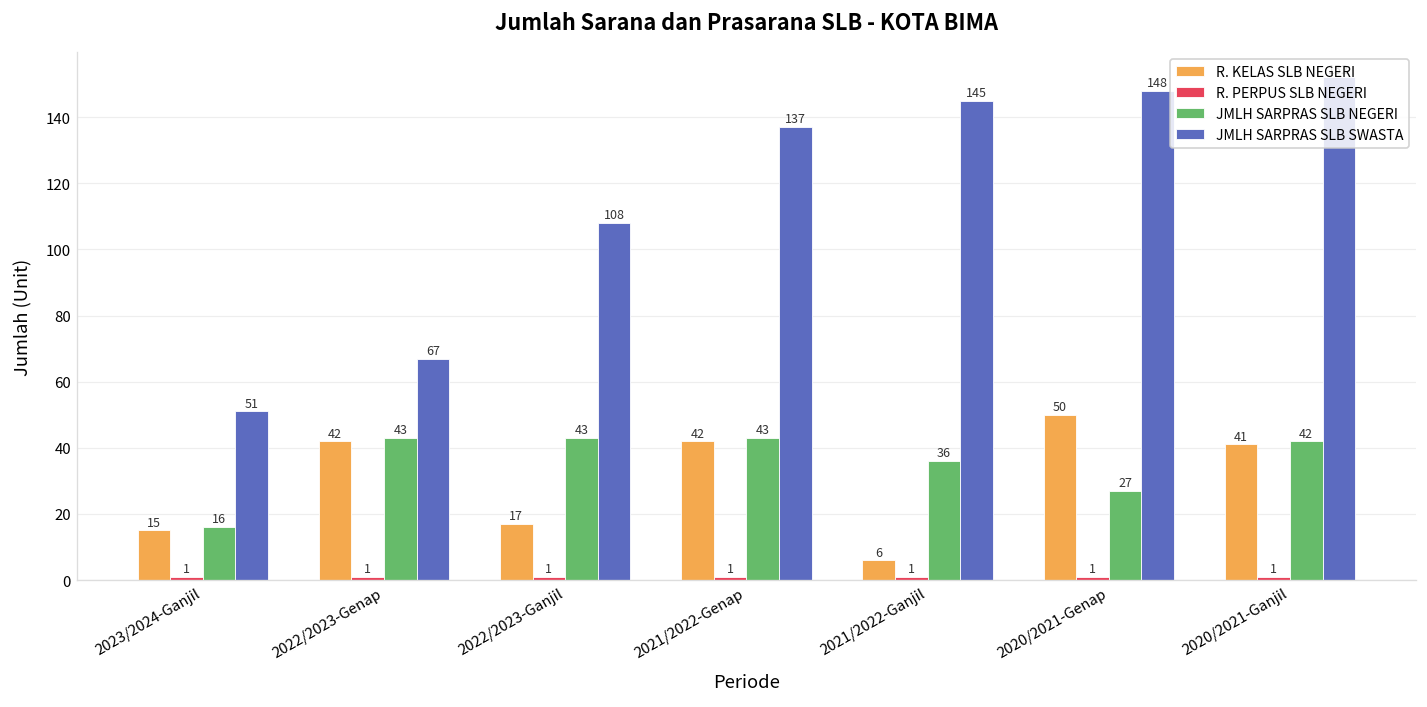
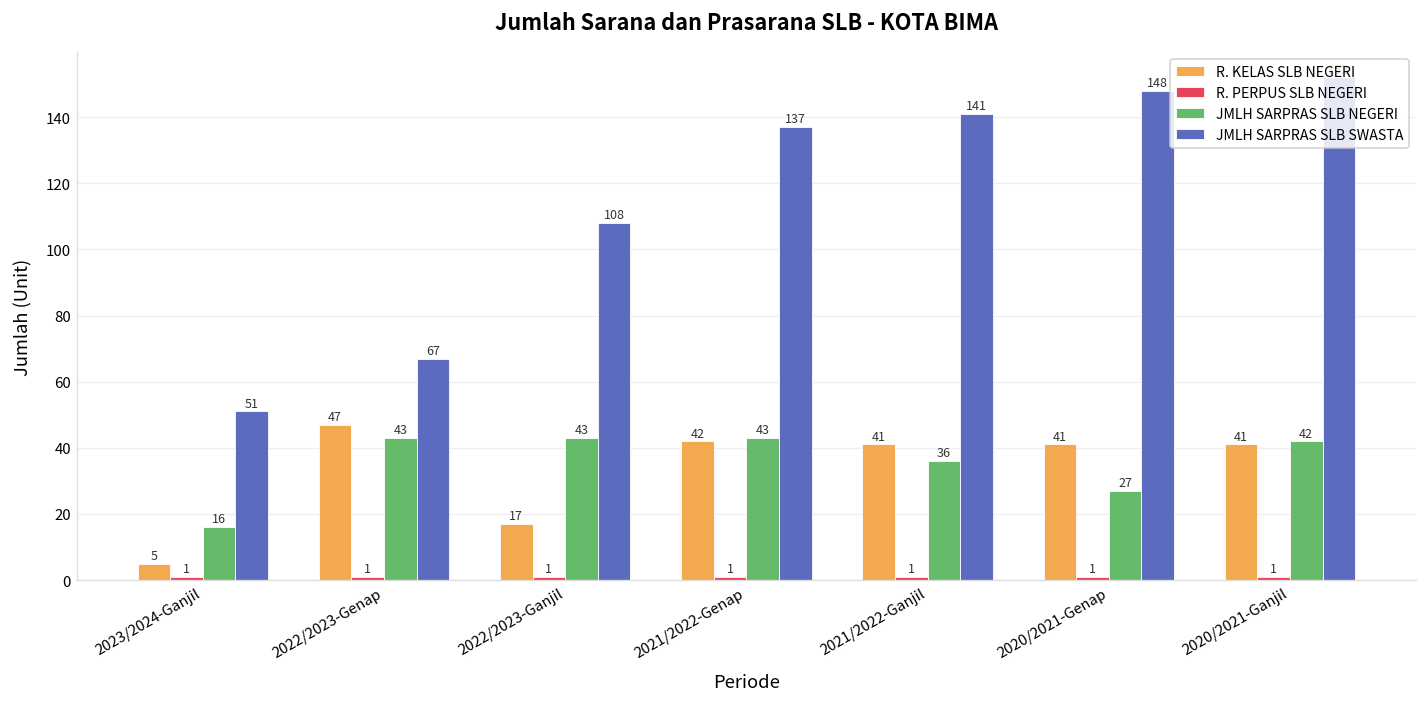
R. KELAS SLB NEGERI, 2023/2024-Ganjil: 15 -> 5
R. KELAS SLB NEGERI, 2022/2023-Genap: 42 -> 47
R. KELAS SLB NEGERI, 2021/2022-Ganjil: 6 -> 41
JMLH SARPRAS SLB SWASTA, 2021/2022-Ganjil: 145 -> 141
R. KELAS SLB NEGERI, 2020/2021-Genap: 50 -> 41
